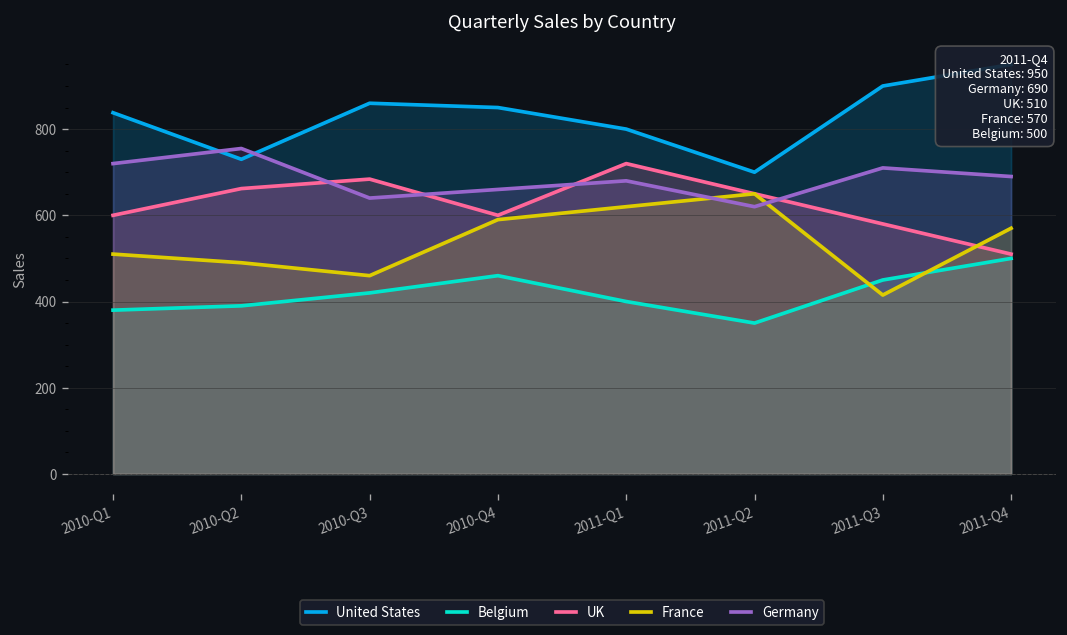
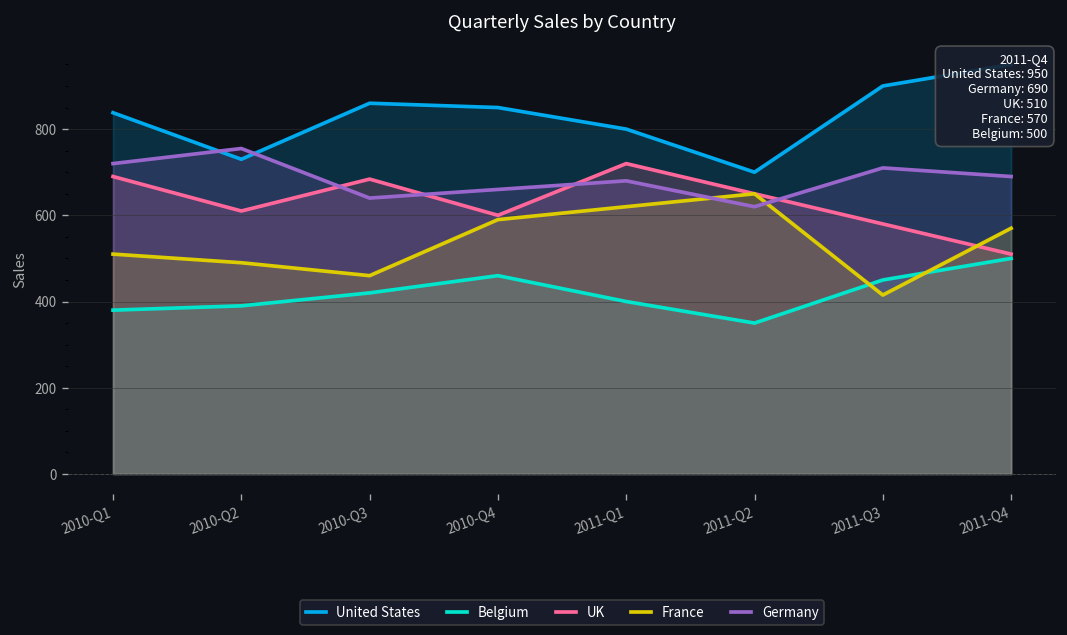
UK, 2010-Q1: 600 -> 690
UK, 2010-Q2: 660 -> 610
